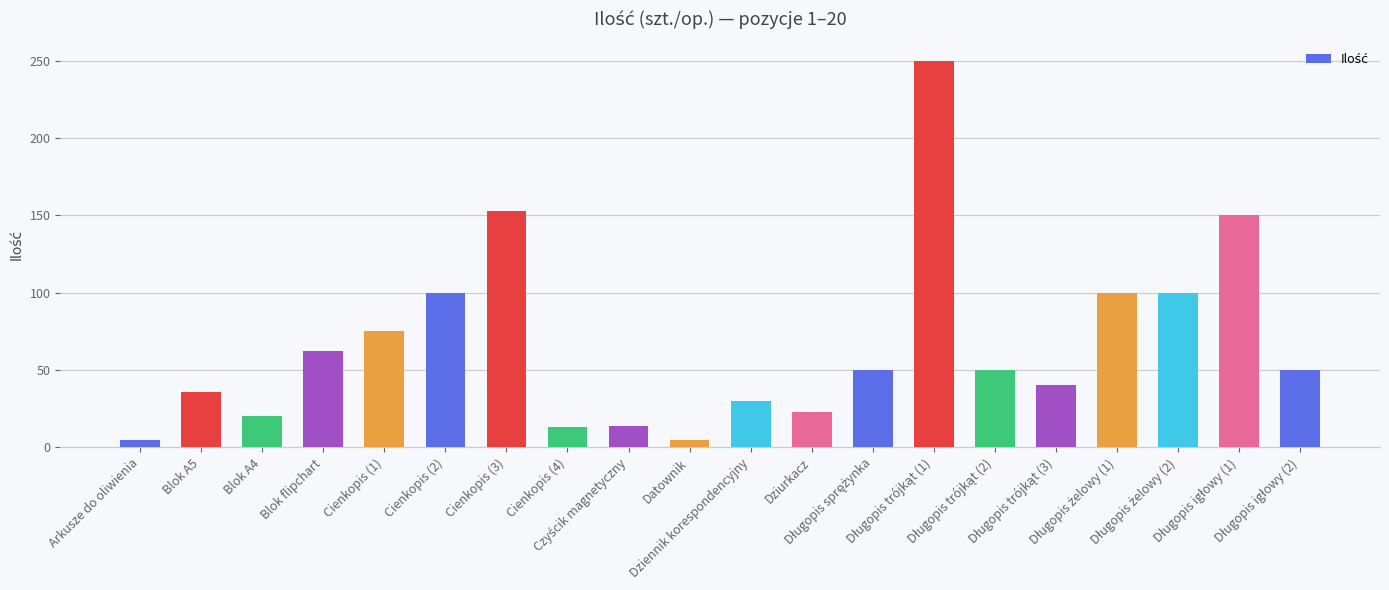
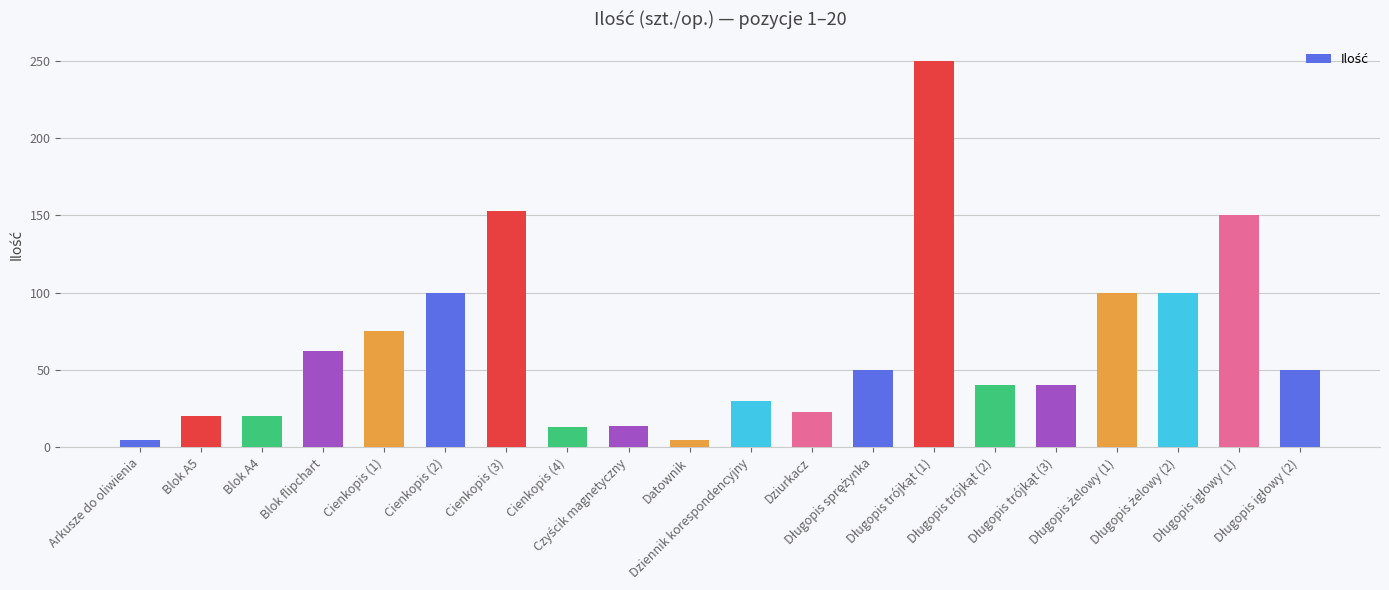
Blok A5: 36 -> 20
Długopis trójkąt (2): 50 -> 40
